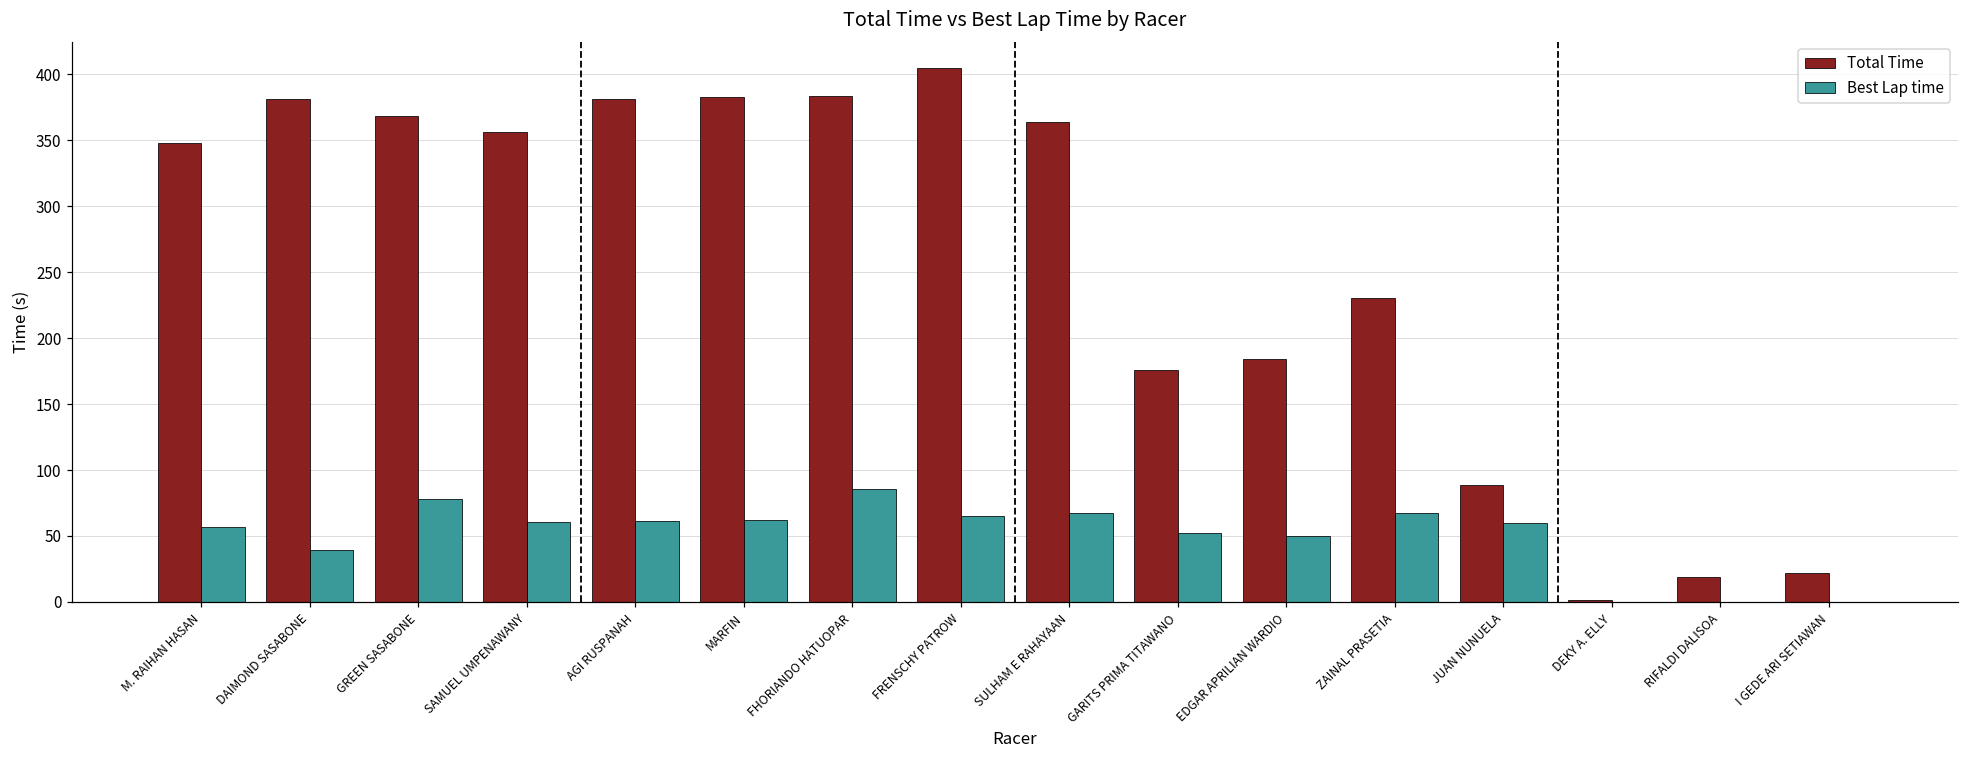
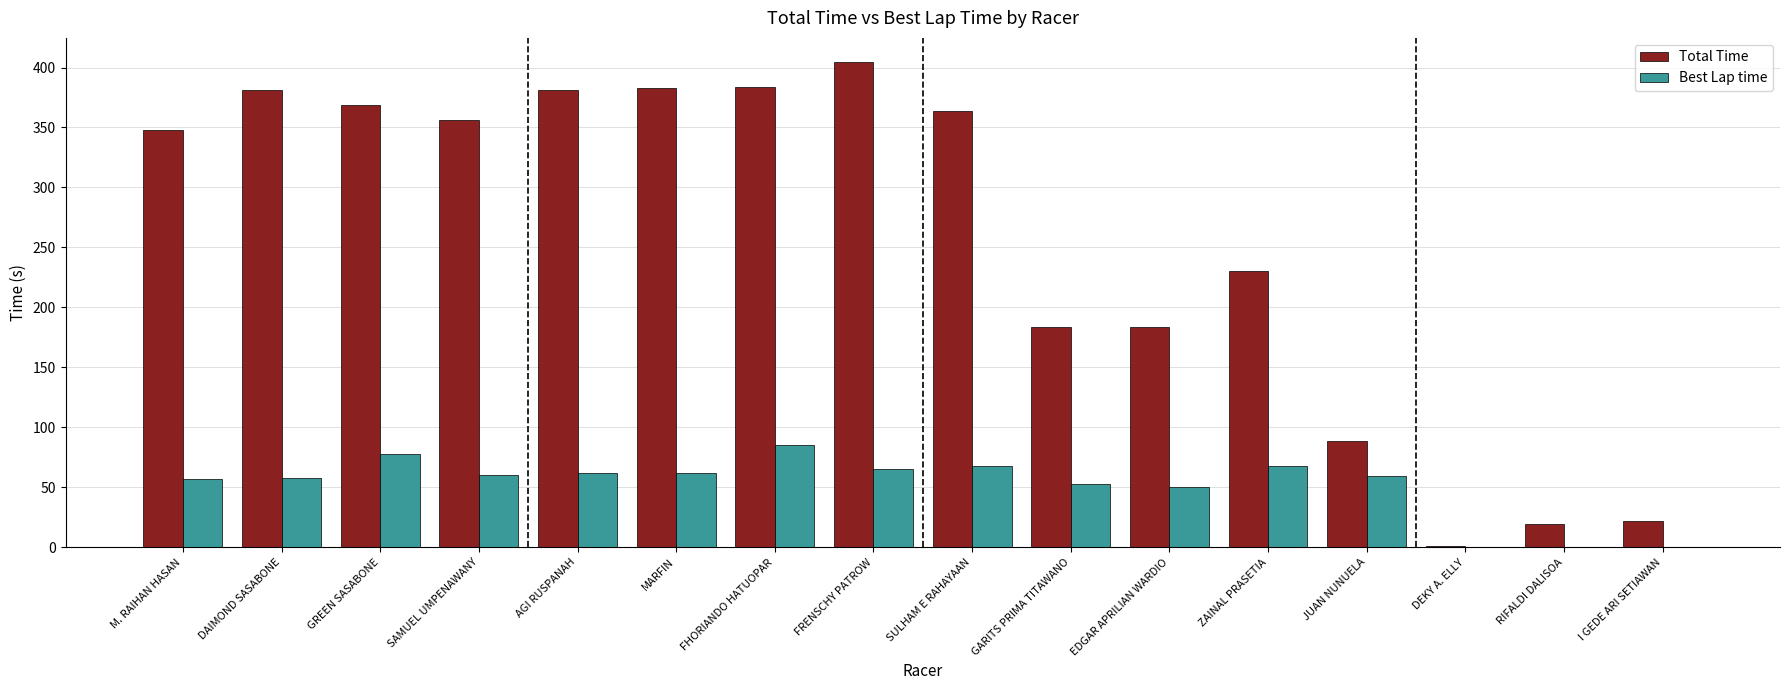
Best Lap time, DAIMOND SASABONE: 40 -> 58
Total Time, GARITS PRIMA TITAWANO: 176 -> 184
